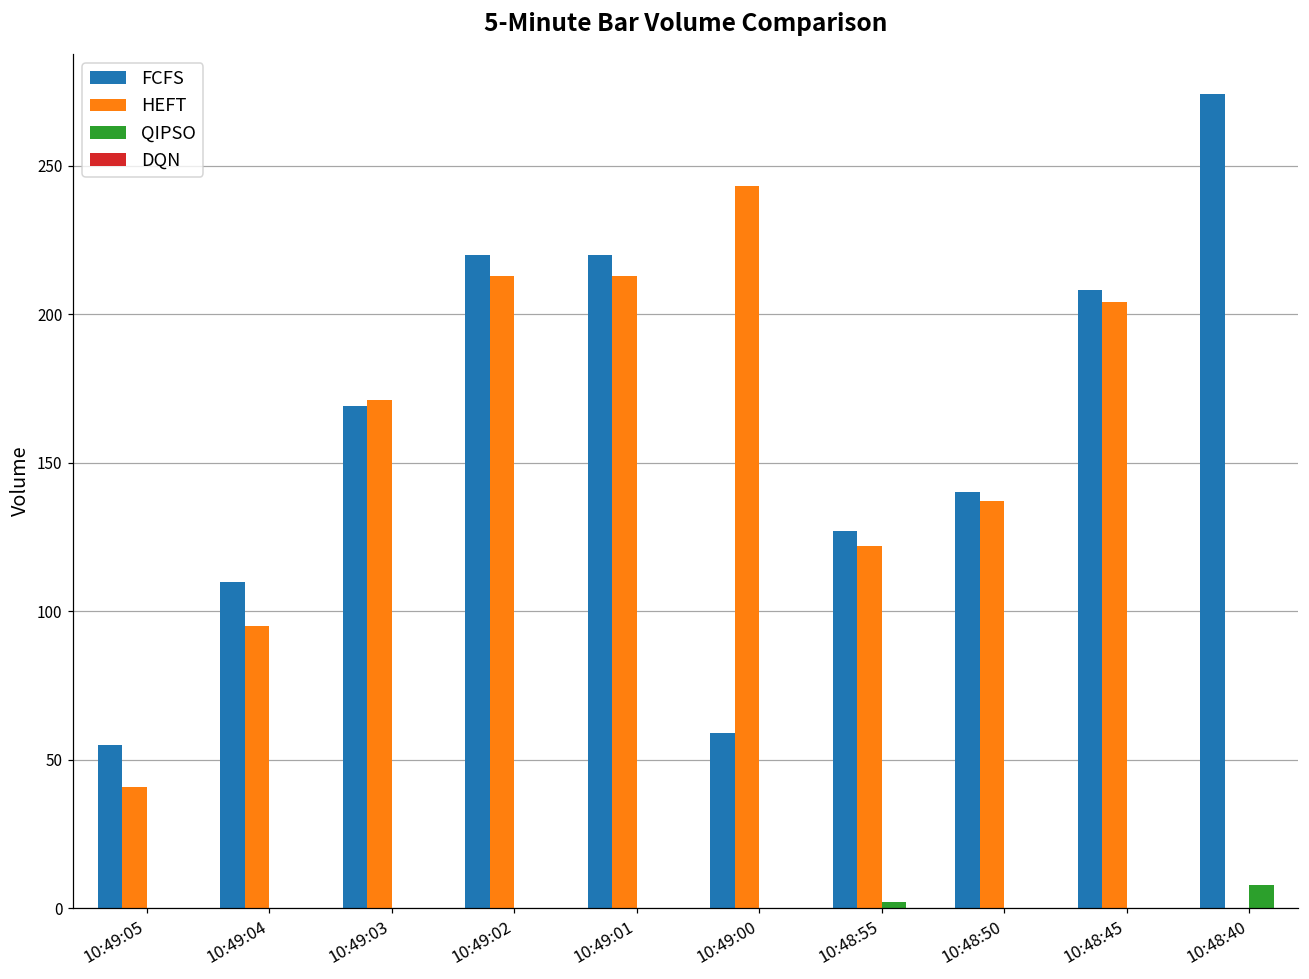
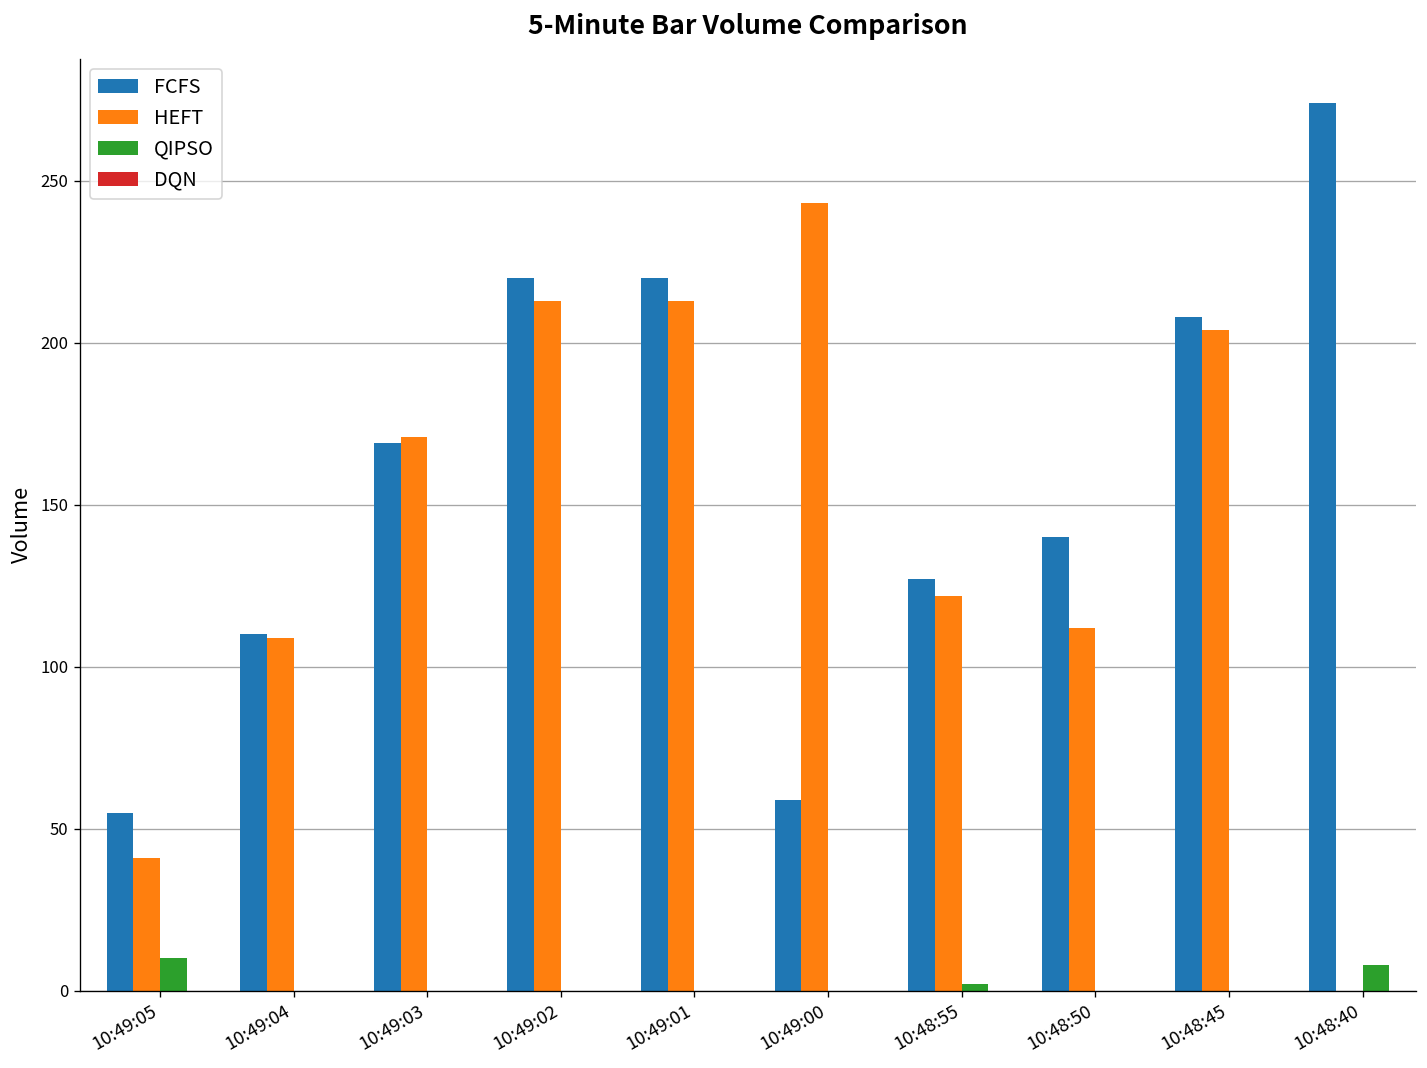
QIPSO, 10:49:05: 0 -> 10
HEFT, 10:49:04: 95 -> 109
HEFT, 10:48:50: 137 -> 112
